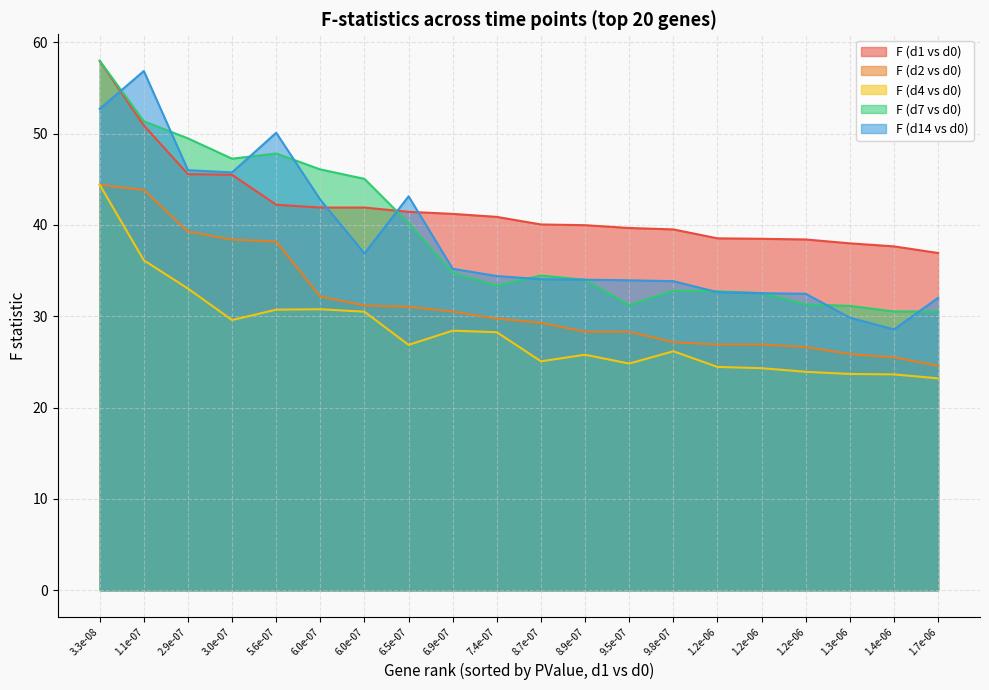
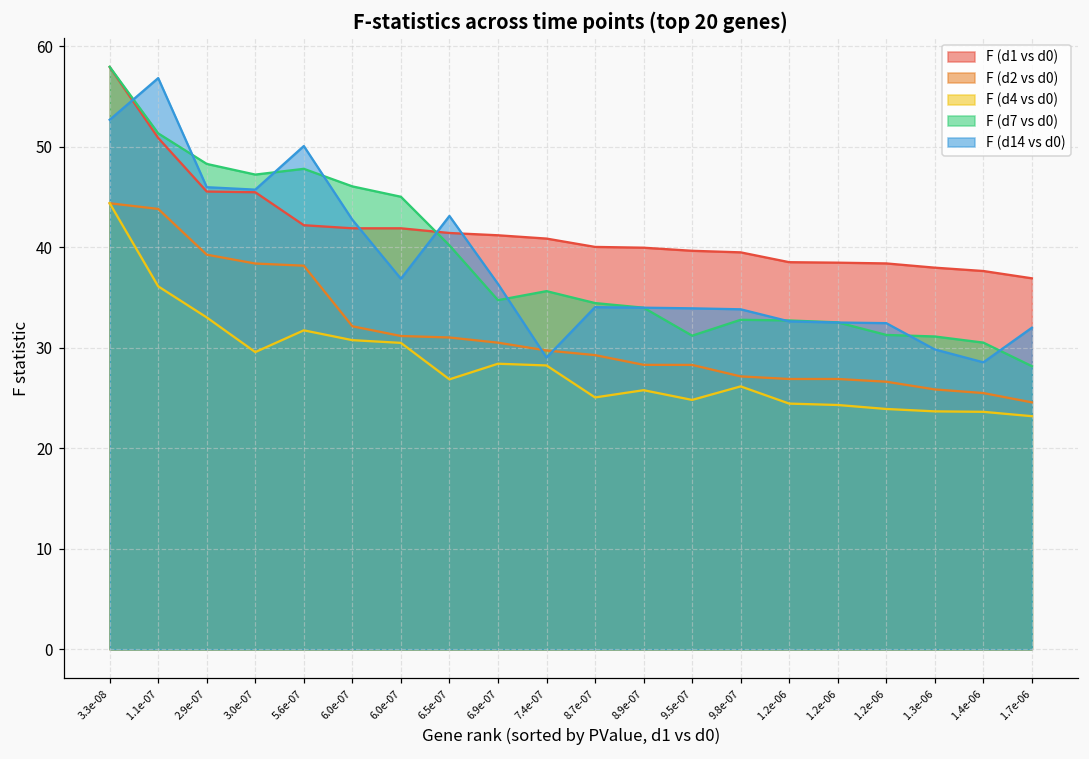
F (d7 vs d0), 2.9e-07: 49 -> 48
F (d4 vs d0), 5.6e-07: 31 -> 32
F (d14 vs d0), 6.9e-07: 35 -> 36
F (d7 vs d0), 7.4e-07: 33 -> 36
F (d14 vs d0), 7.4e-07: 34 -> 29
F (d7 vs d0), 1.7e-06: 31 -> 28
